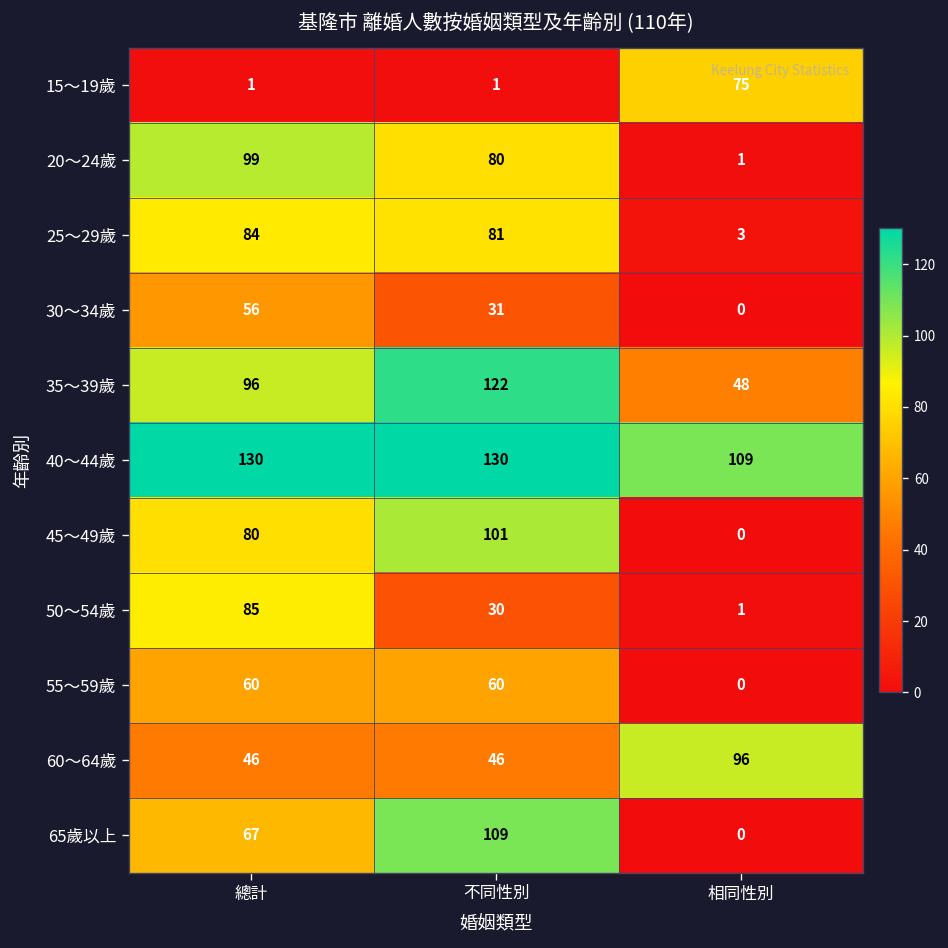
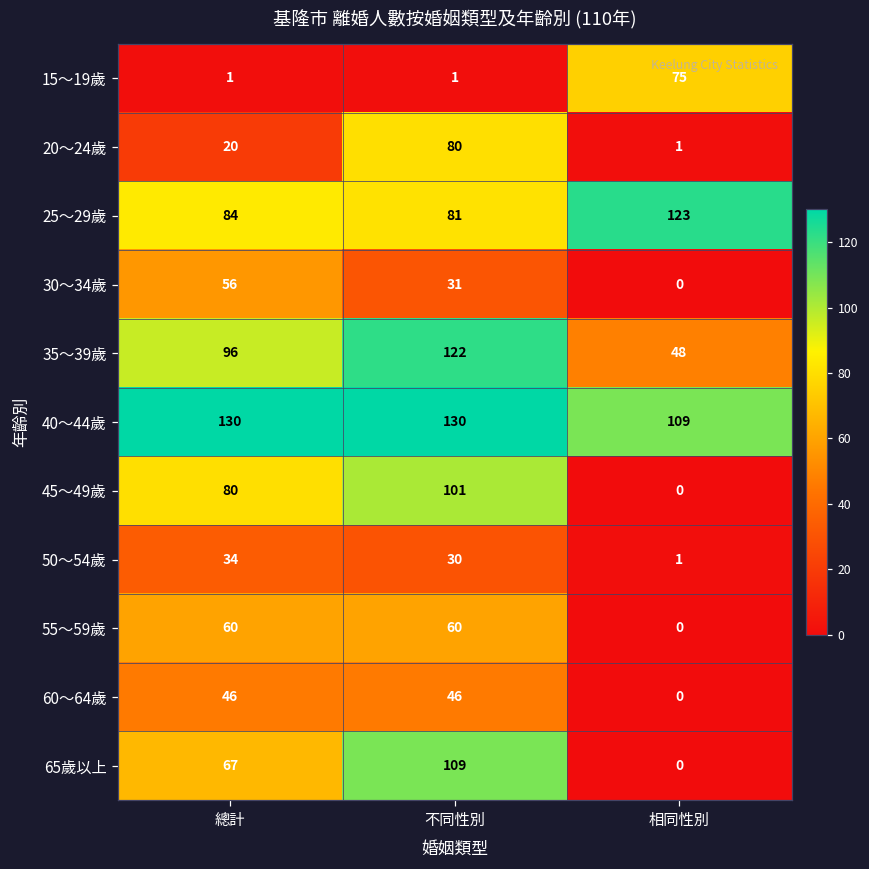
20～24歲, 總計: 99 -> 20
25～29歲, 相同性別: 3 -> 123
50～54歲, 總計: 85 -> 34
60～64歲, 相同性別: 96 -> 0
